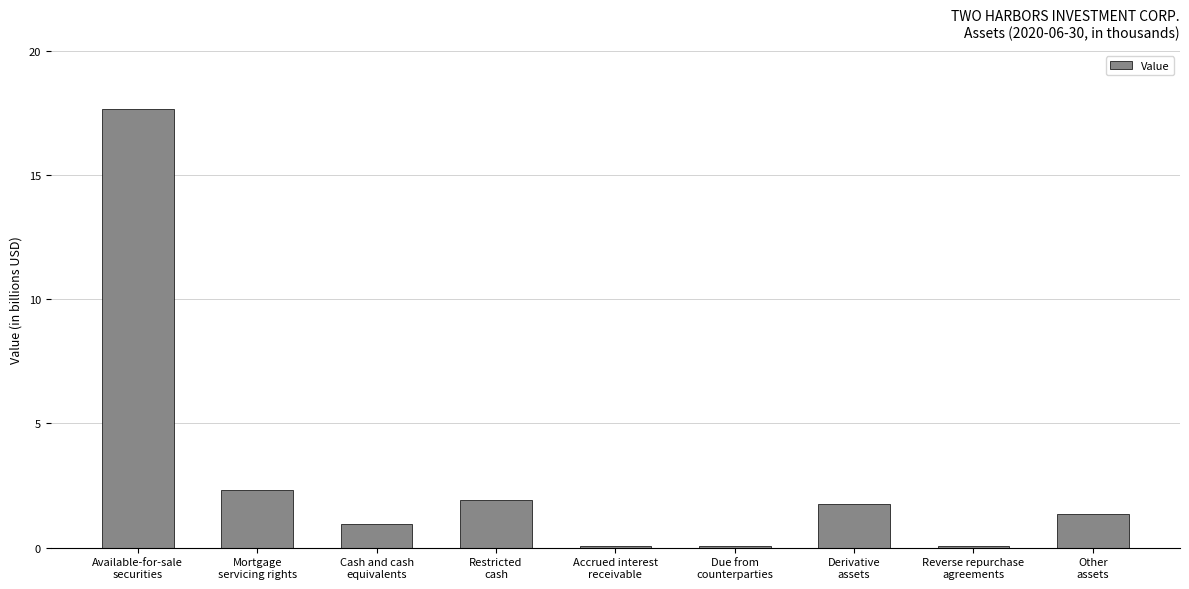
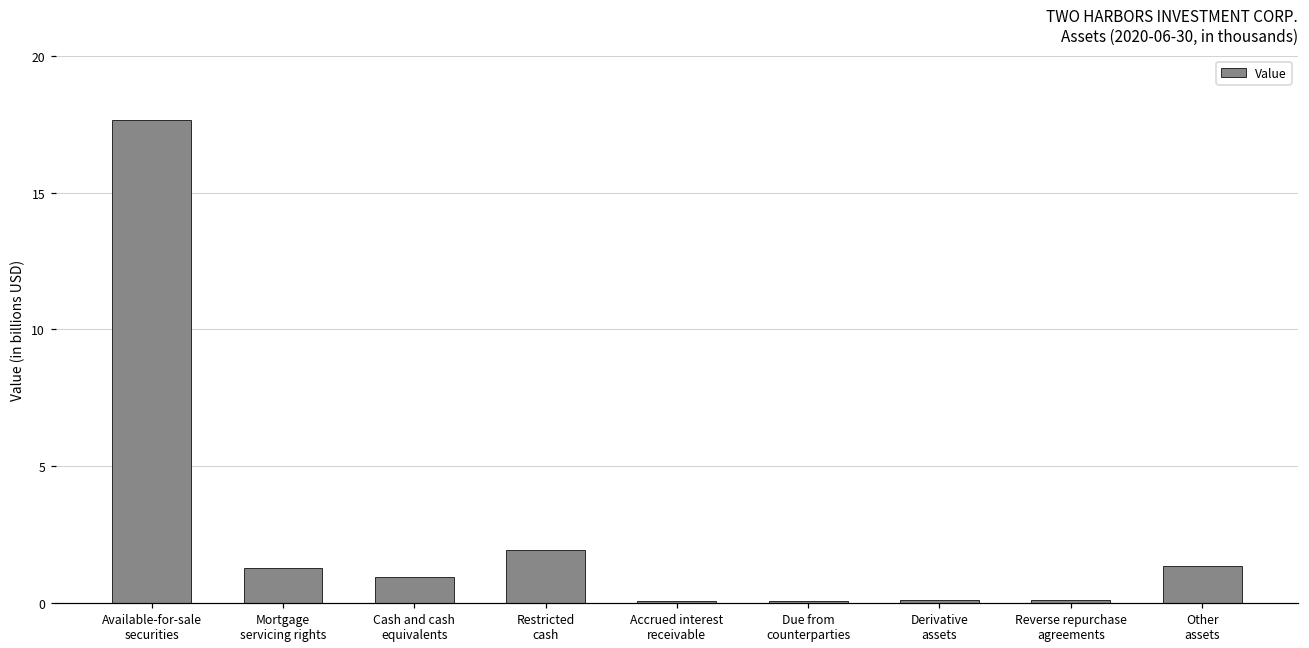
Mortgage servicing rights: 2.3 -> 1.3
Derivative assets: 1.7 -> 0.1
